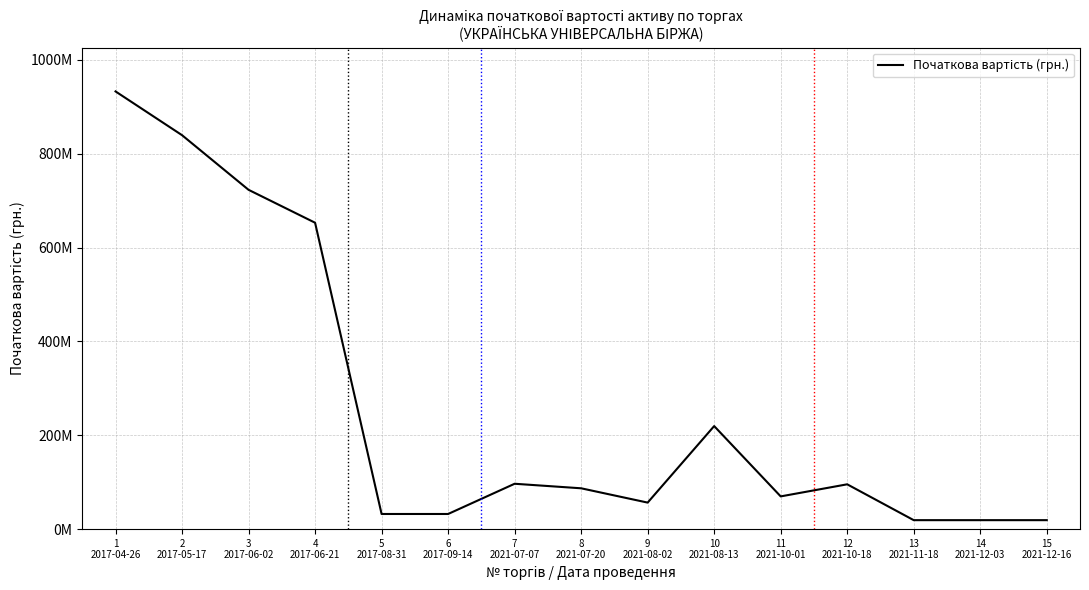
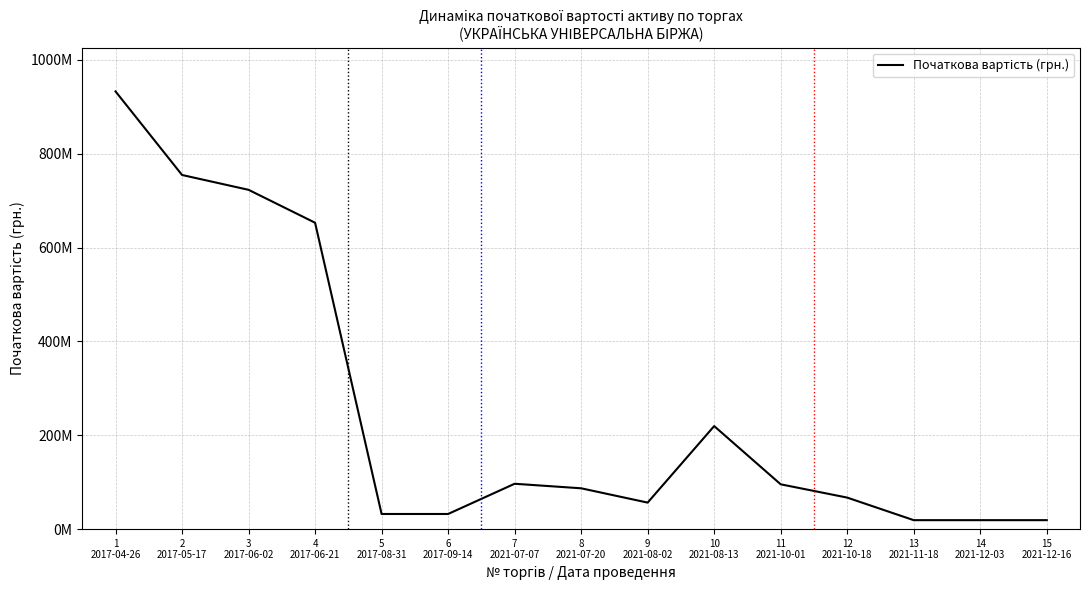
2 2017-05-17: 840000000 -> 750000000
11 2021-10-01: 70000000 -> 100000000
12 2021-10-18: 100000000 -> 70000000
